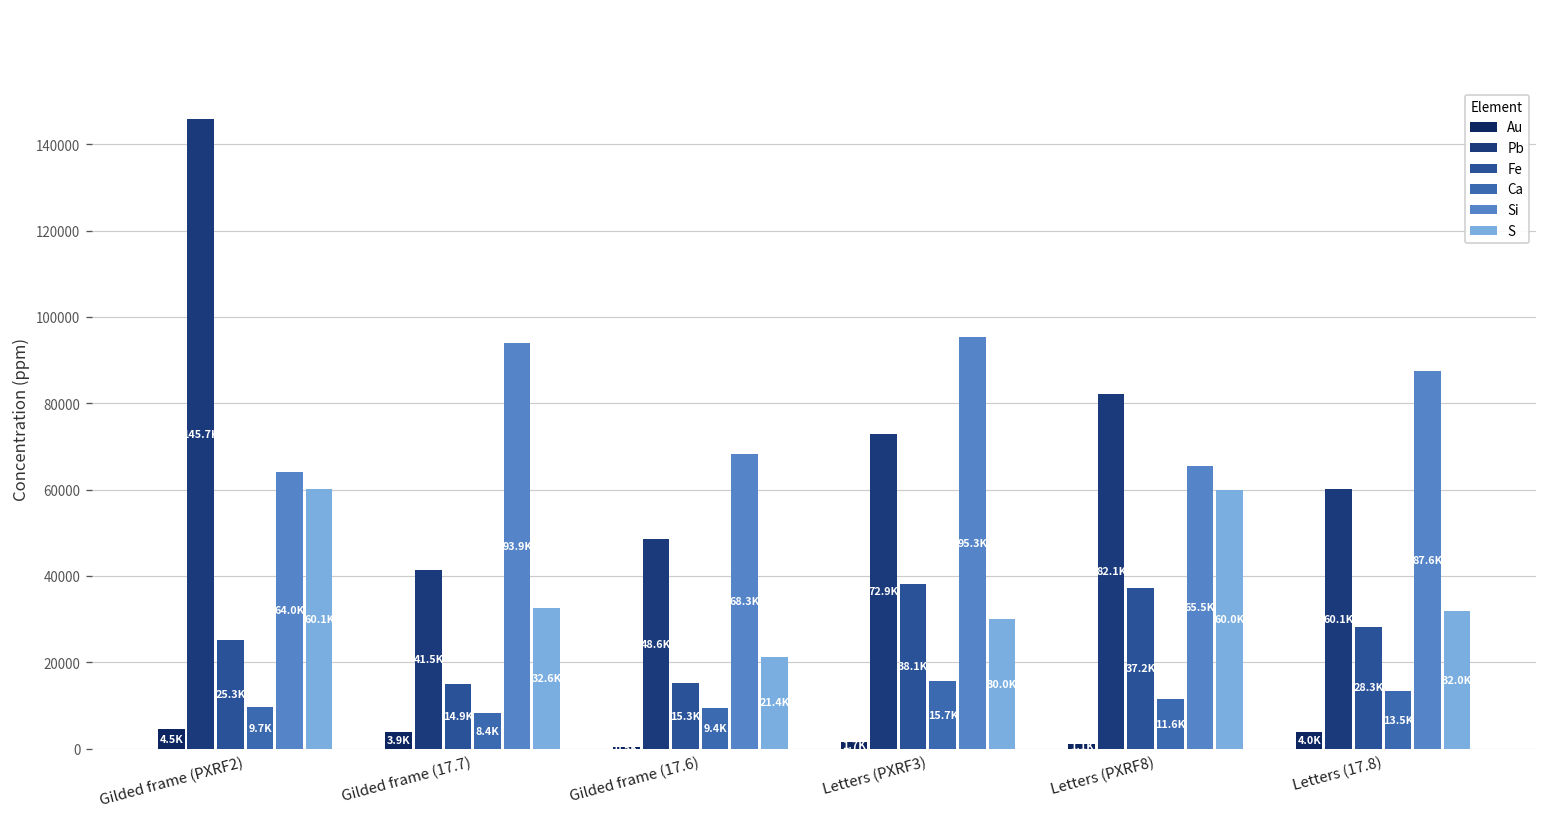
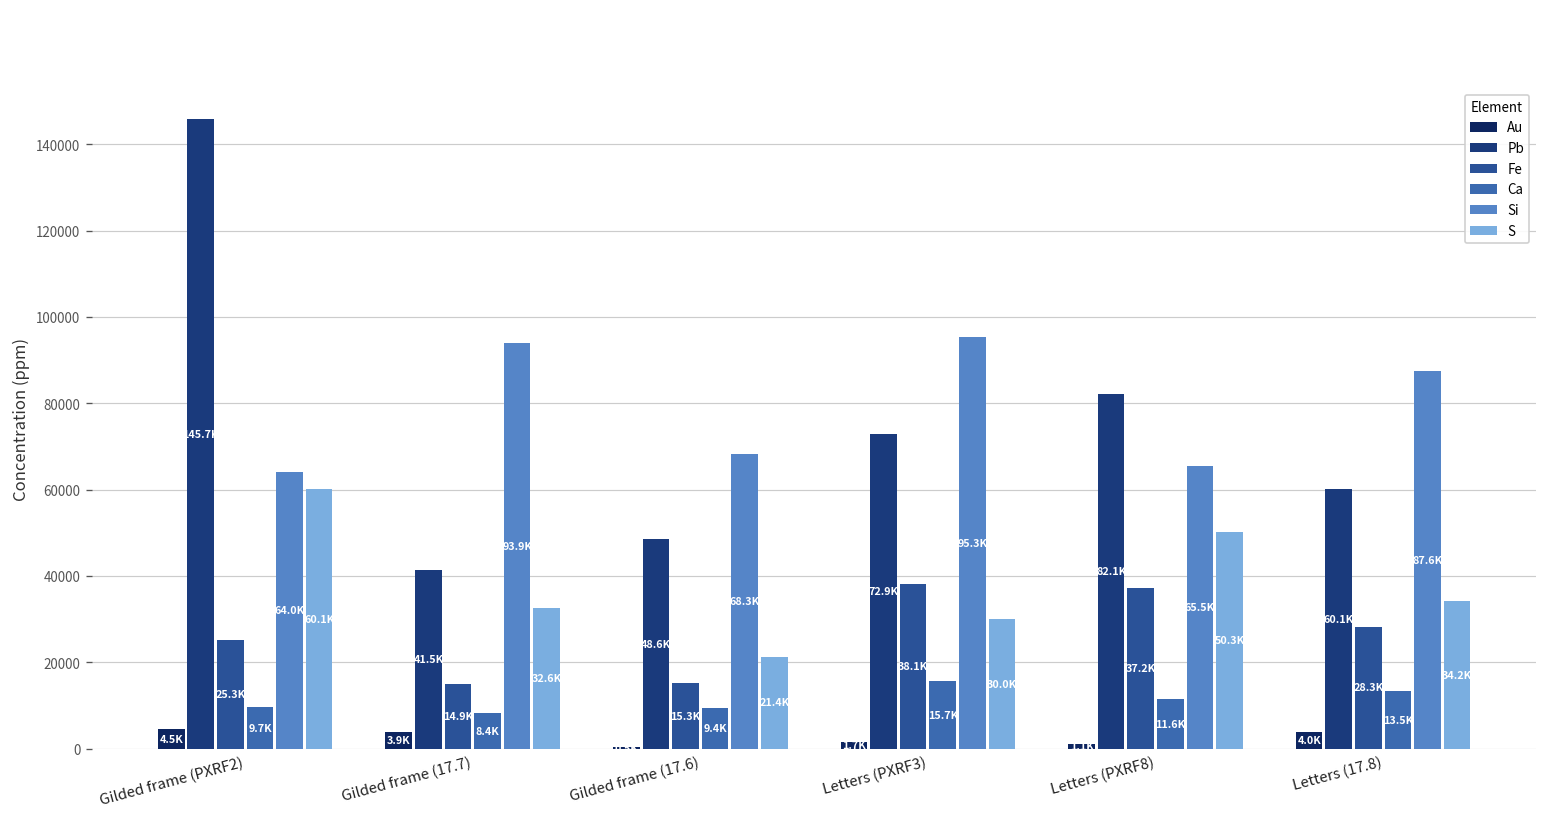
S, Letters (PXRF8): 60.0K -> 50.3K
S, Letters (17.8): 32.0K -> 34.2K
